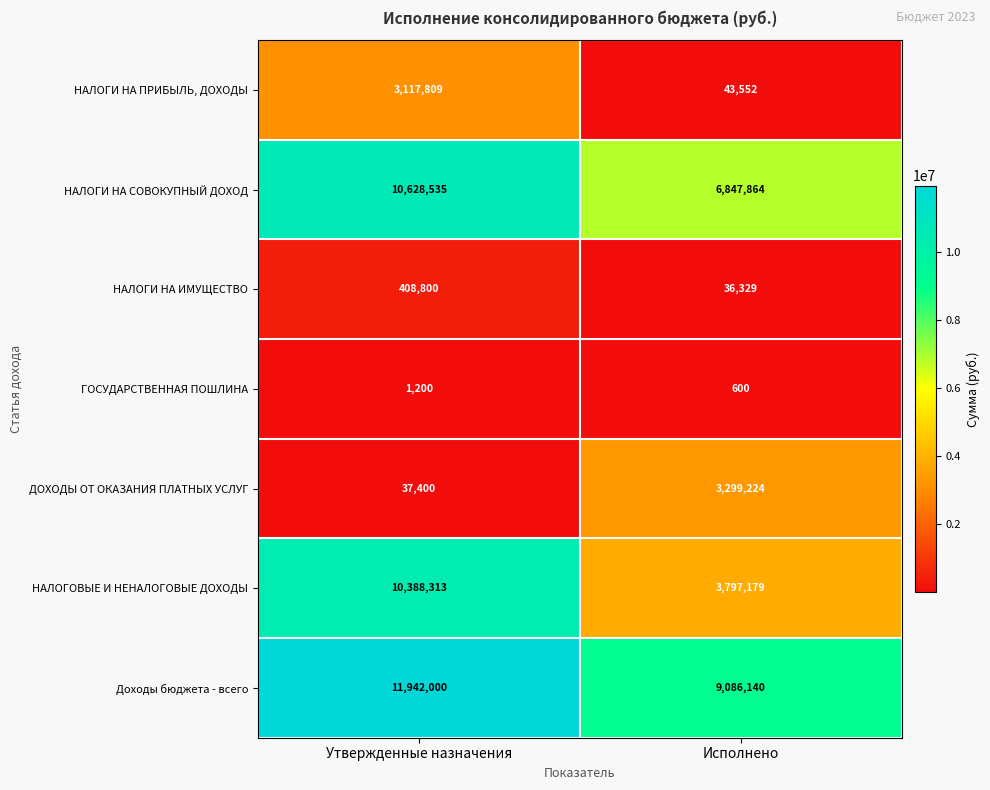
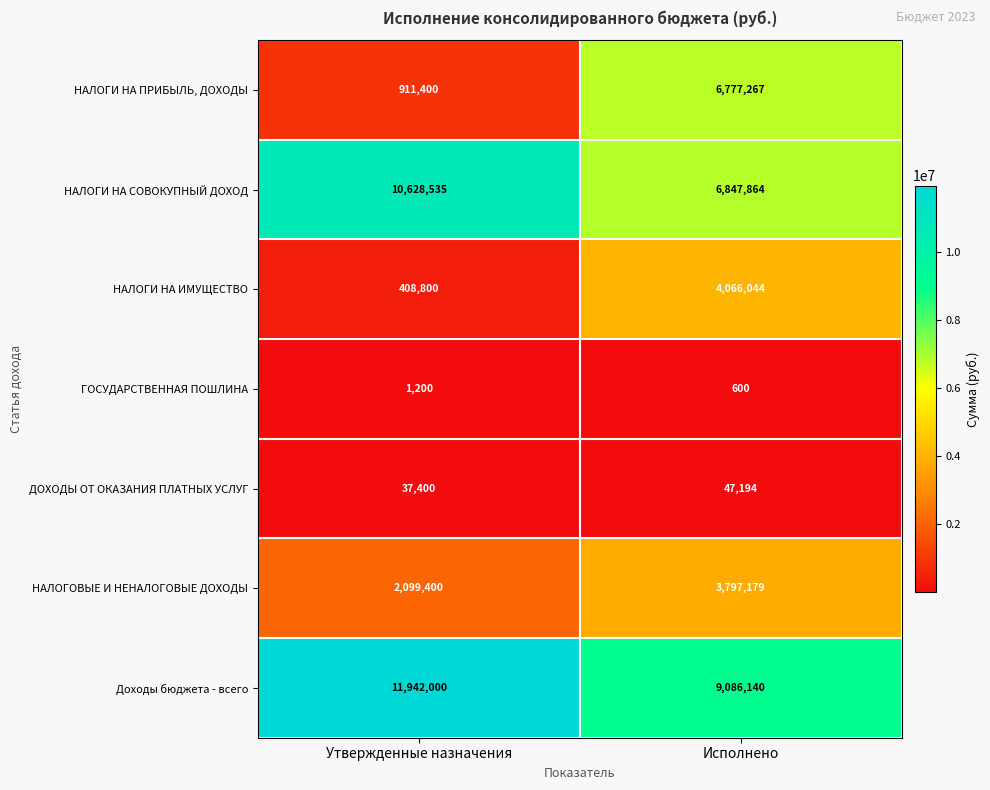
НАЛОГИ НА ПРИБЫЛЬ, ДОХОДЫ, Утвержденные назначения: 3,117,809 -> 911,400
НАЛОГИ НА ПРИБЫЛЬ, ДОХОДЫ, Исполнено: 43,552 -> 6,777,267
НАЛОГИ НА ИМУЩЕСТВО, Исполнено: 36,329 -> 4,066,044
ДОХОДЫ ОТ ОКАЗАНИЯ ПЛАТНЫХ УСЛУГ, Исполнено: 3,299,224 -> 47,194
НАЛОГОВЫЕ И НЕНАЛОГОВЫЕ ДОХОДЫ, Утвержденные назначения: 10,388,313 -> 2,099,400
